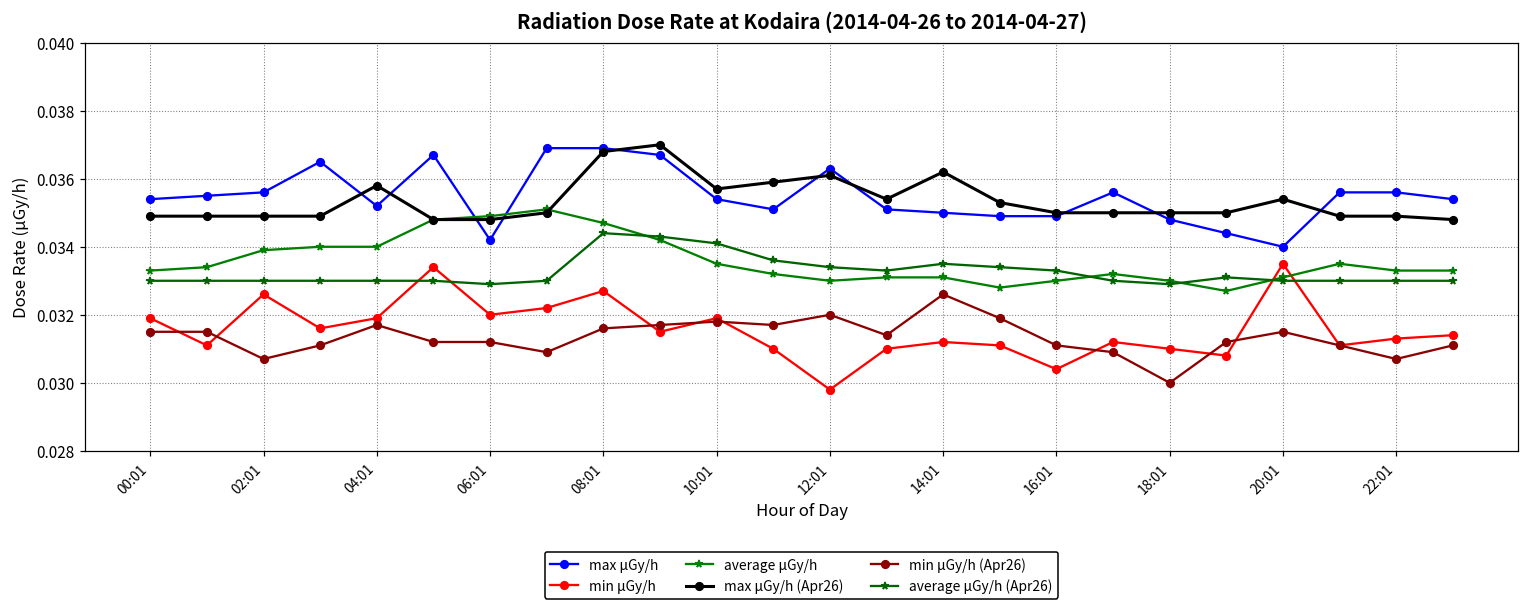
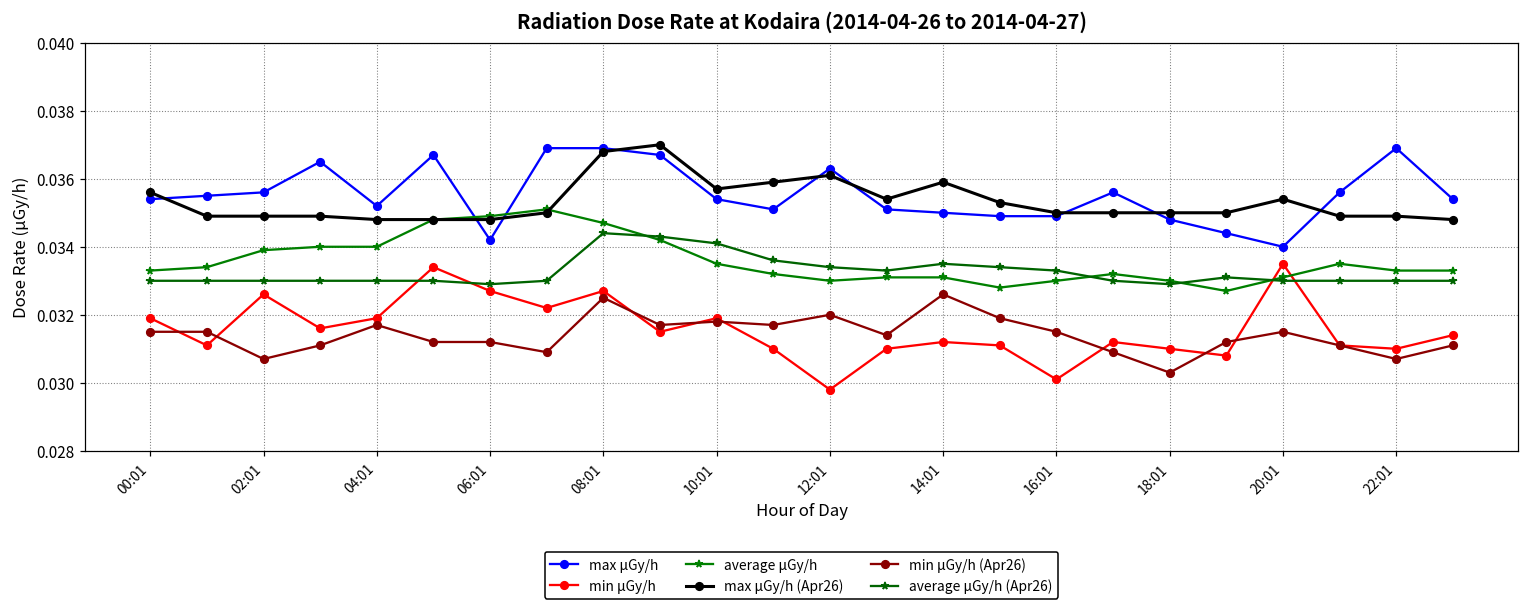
max μGy/h (Apr26), 00:01: 0.0349 -> 0.0356
max μGy/h (Apr26), 04:01: 0.0358 -> 0.0348
min μGy/h, 06:01: 0.0320 -> 0.0327
min μGy/h (Apr26), 08:01: 0.0316 -> 0.0325
max μGy/h (Apr26), 14:01: 0.0362 -> 0.0359
min μGy/h, 16:01: 0.0304 -> 0.0301
min μGy/h (Apr26), 16:01: 0.0311 -> 0.0315
min μGy/h (Apr26), 18:01: 0.0300 -> 0.0303
max μGy/h, 22:01: 0.0356 -> 0.0369
min μGy/h, 22:01: 0.0313 -> 0.0310
